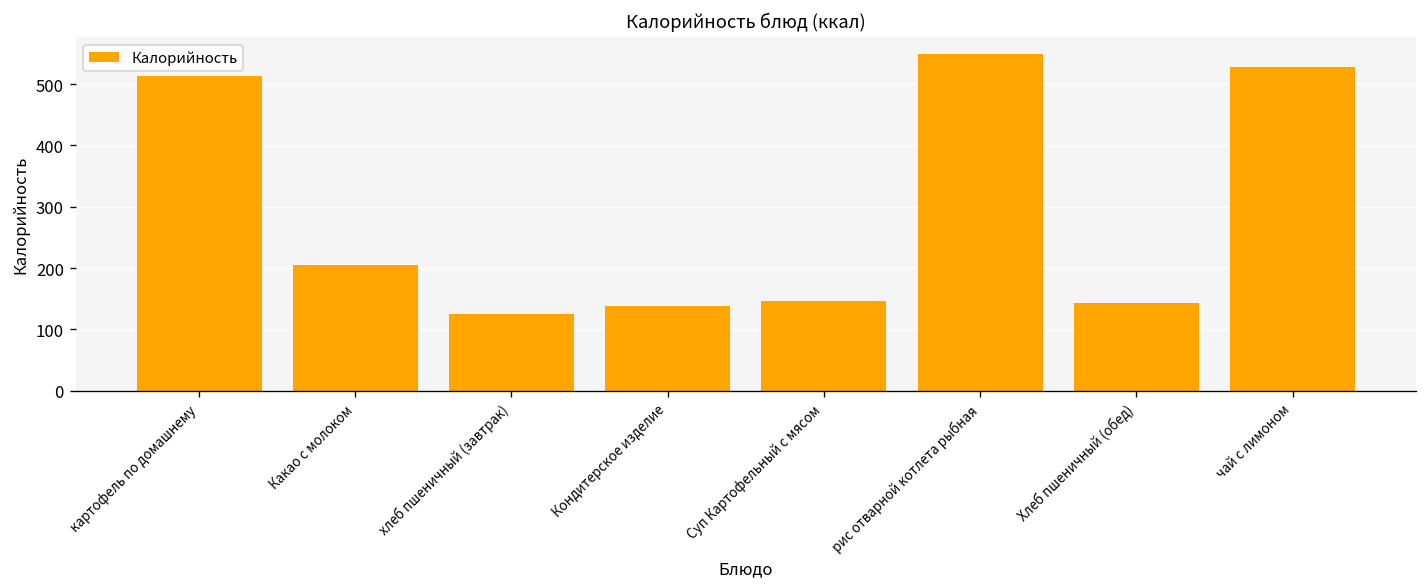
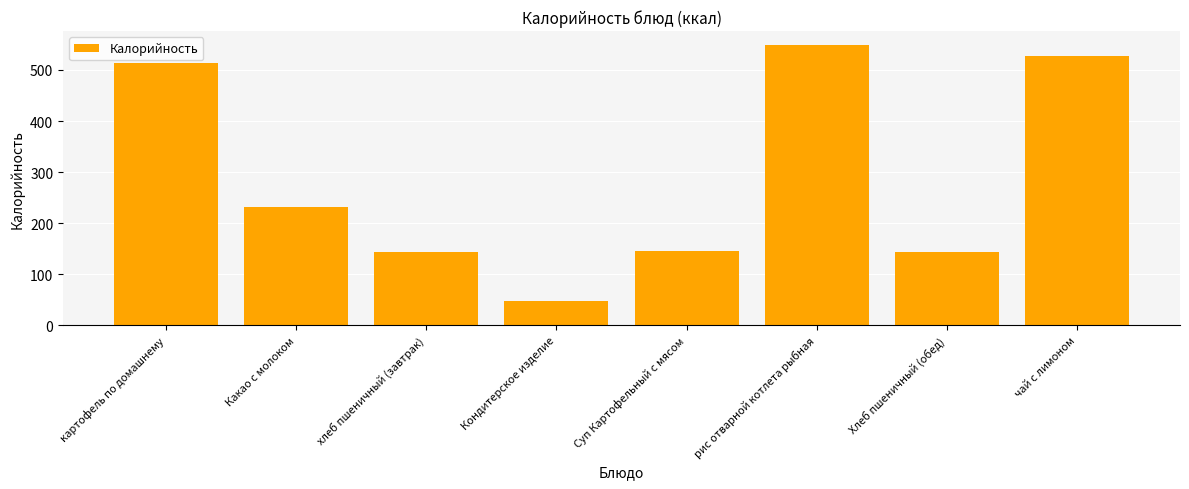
Какао с молоком: 210 -> 230
хлеб пшеничный (завтрак): 120 -> 140
Кондитерское изделие: 140 -> 50
